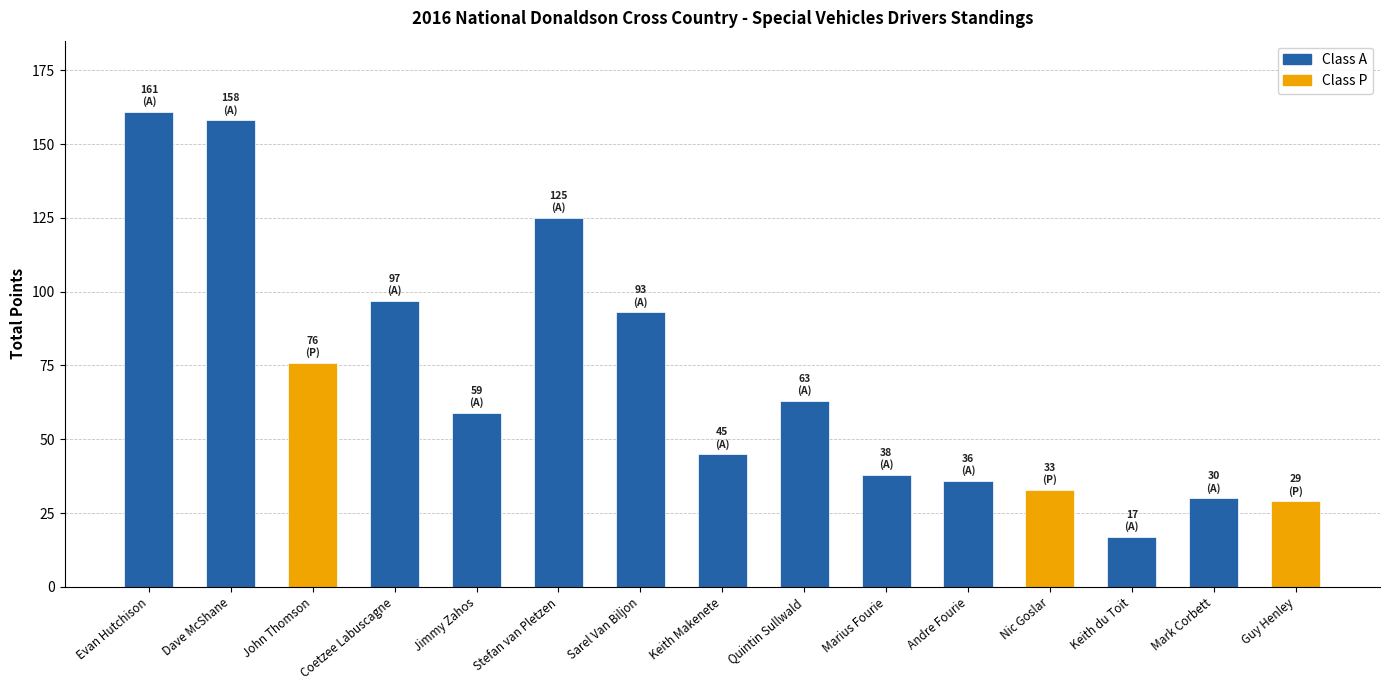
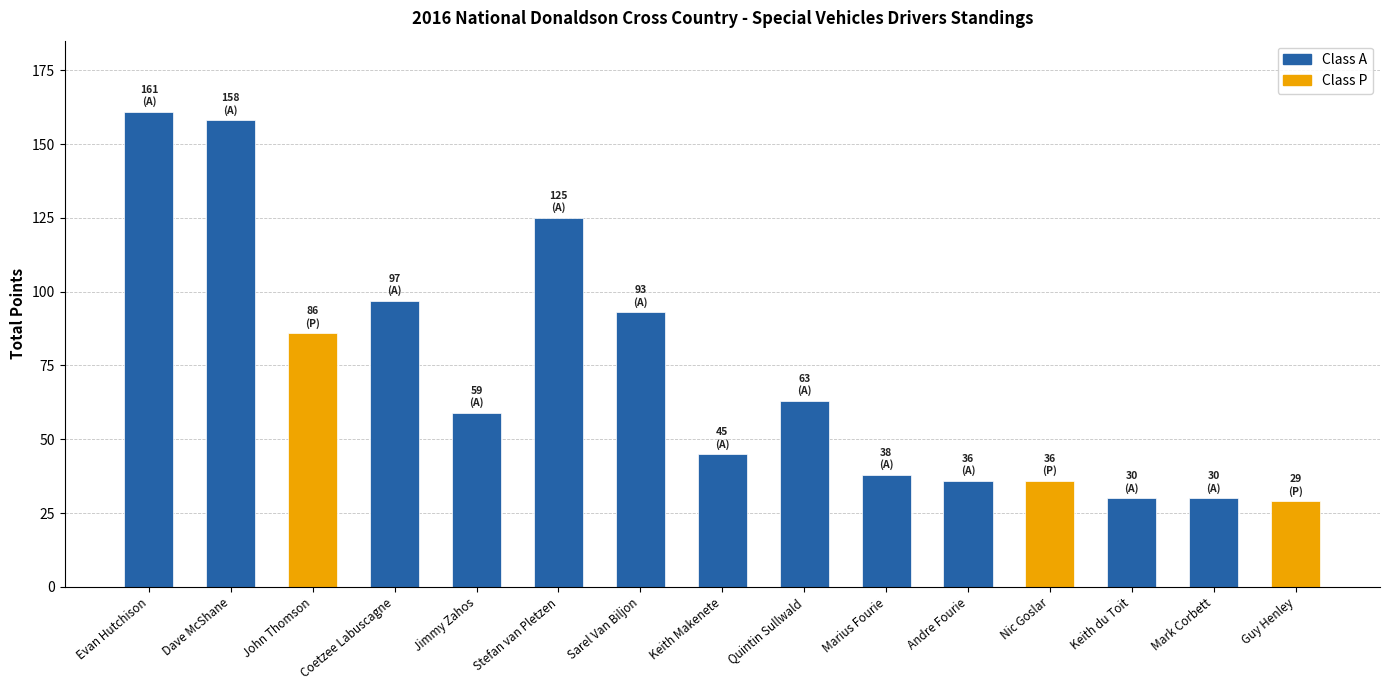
John Thomson: 76 -> 86
Nic Goslar: 33 -> 36
Keith du Toit: 17 -> 30
